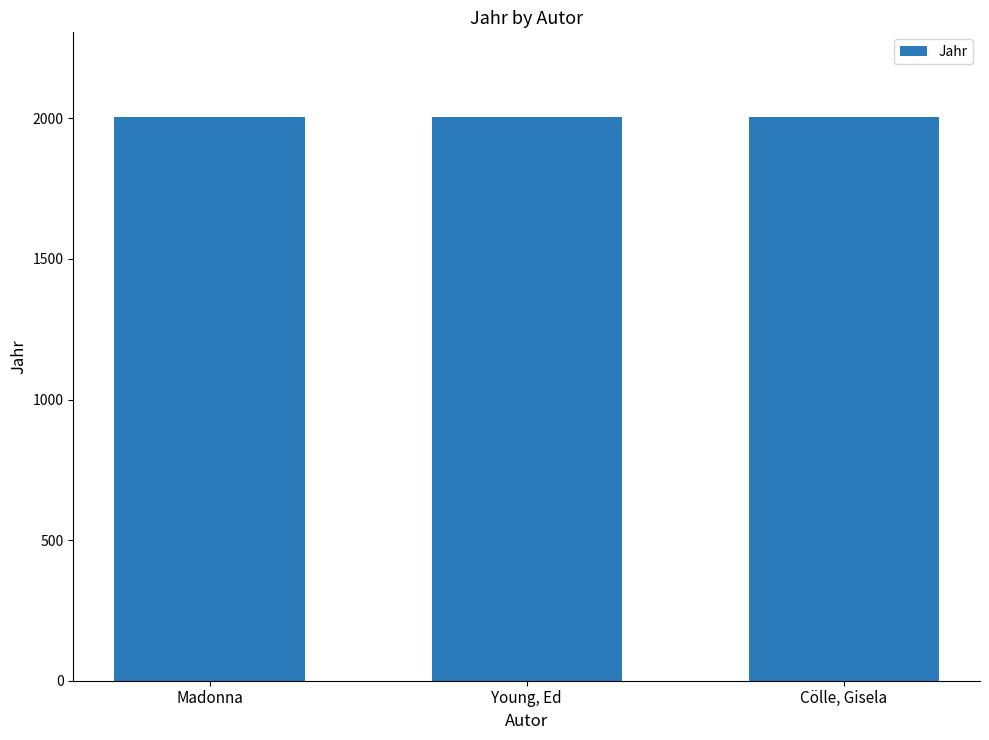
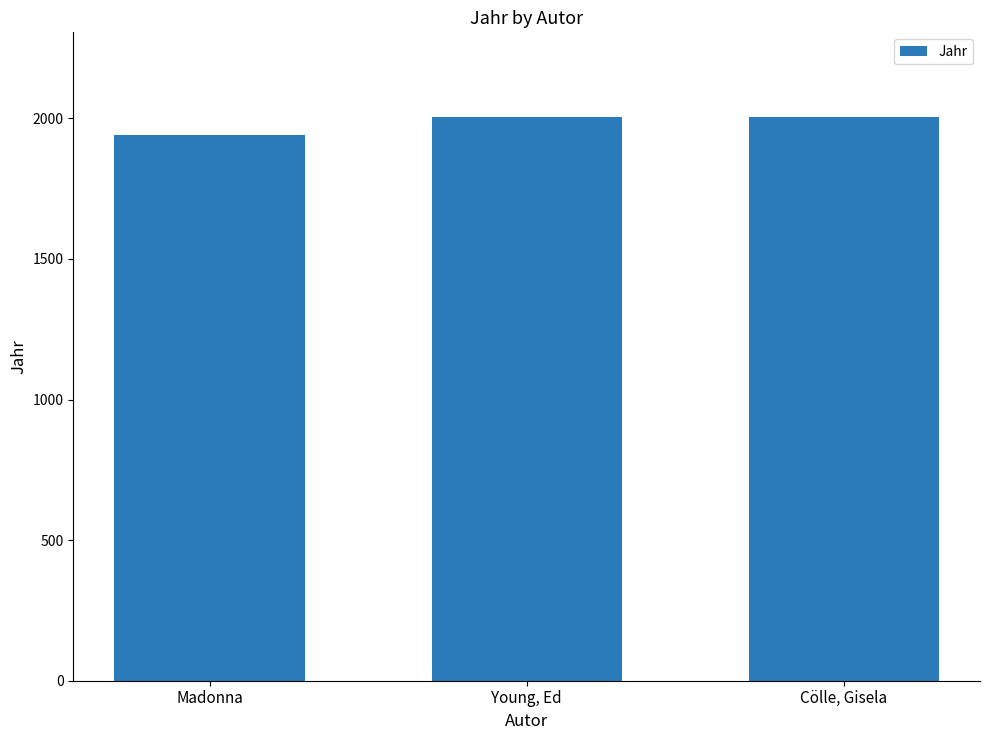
Madonna: 2000 -> 1940
